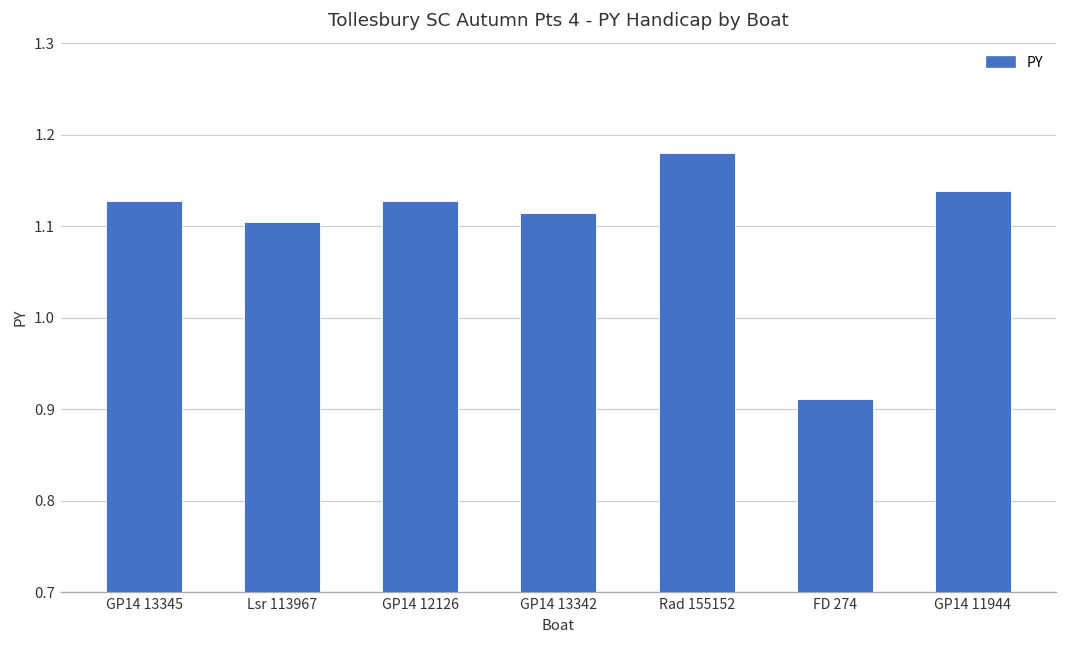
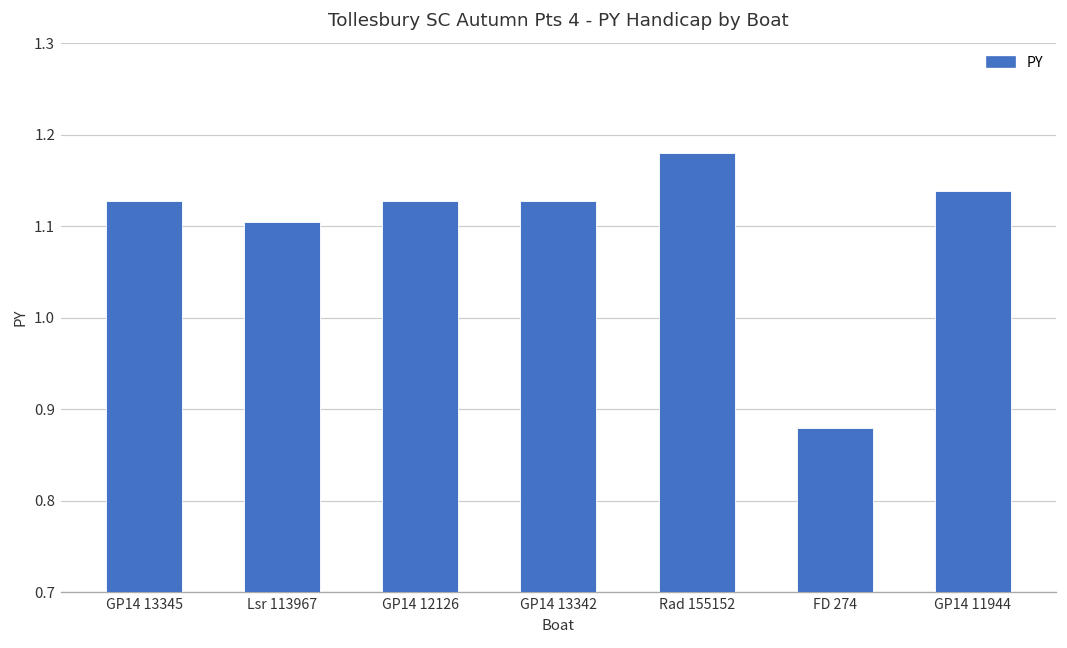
GP14 13342: 1.11 -> 1.13
FD 274: 0.91 -> 0.88
